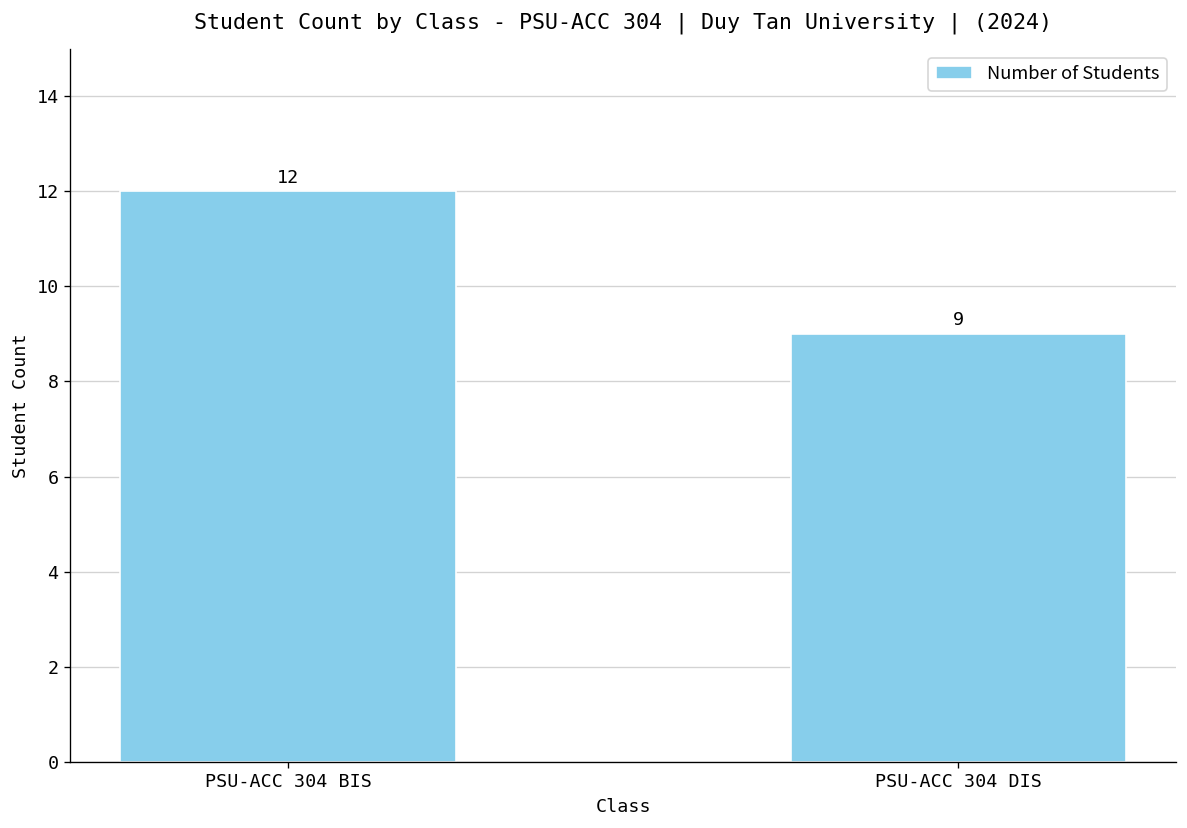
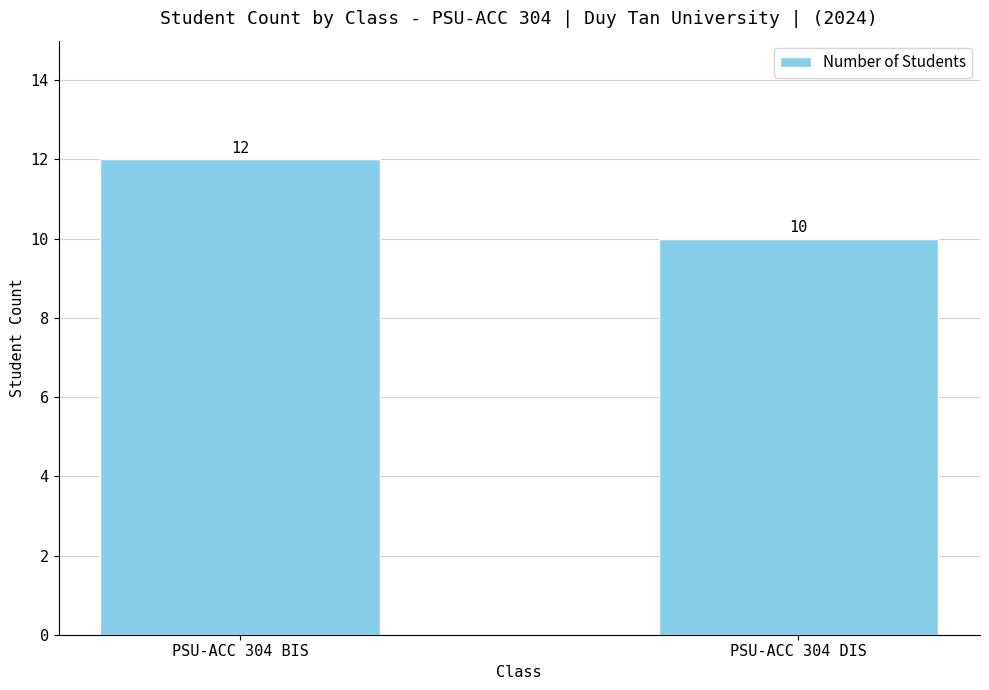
PSU-ACC 304 DIS: 9 -> 10
